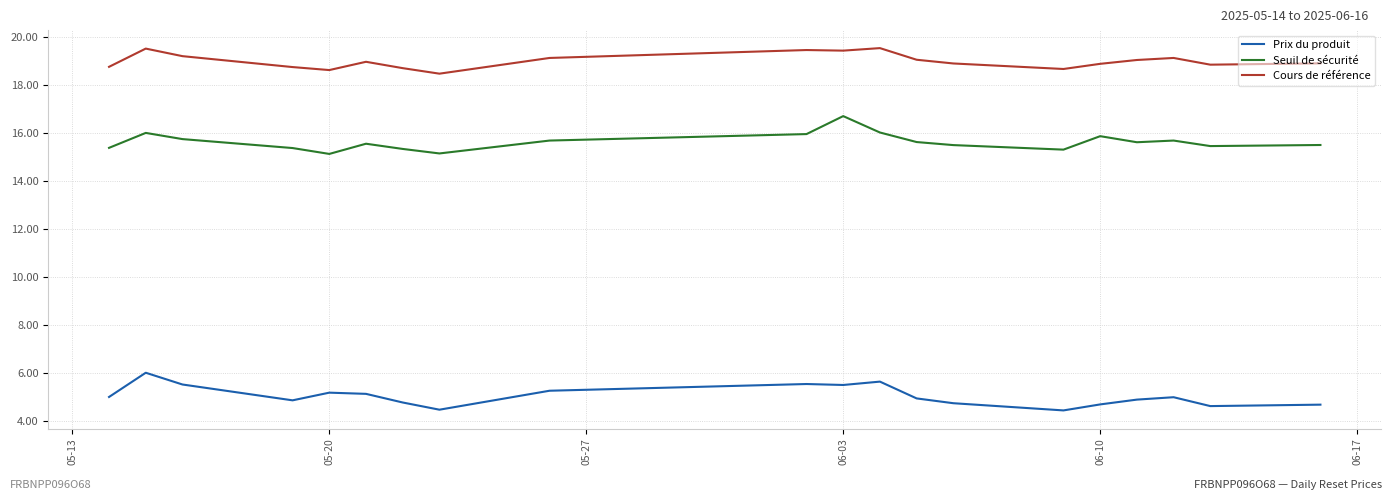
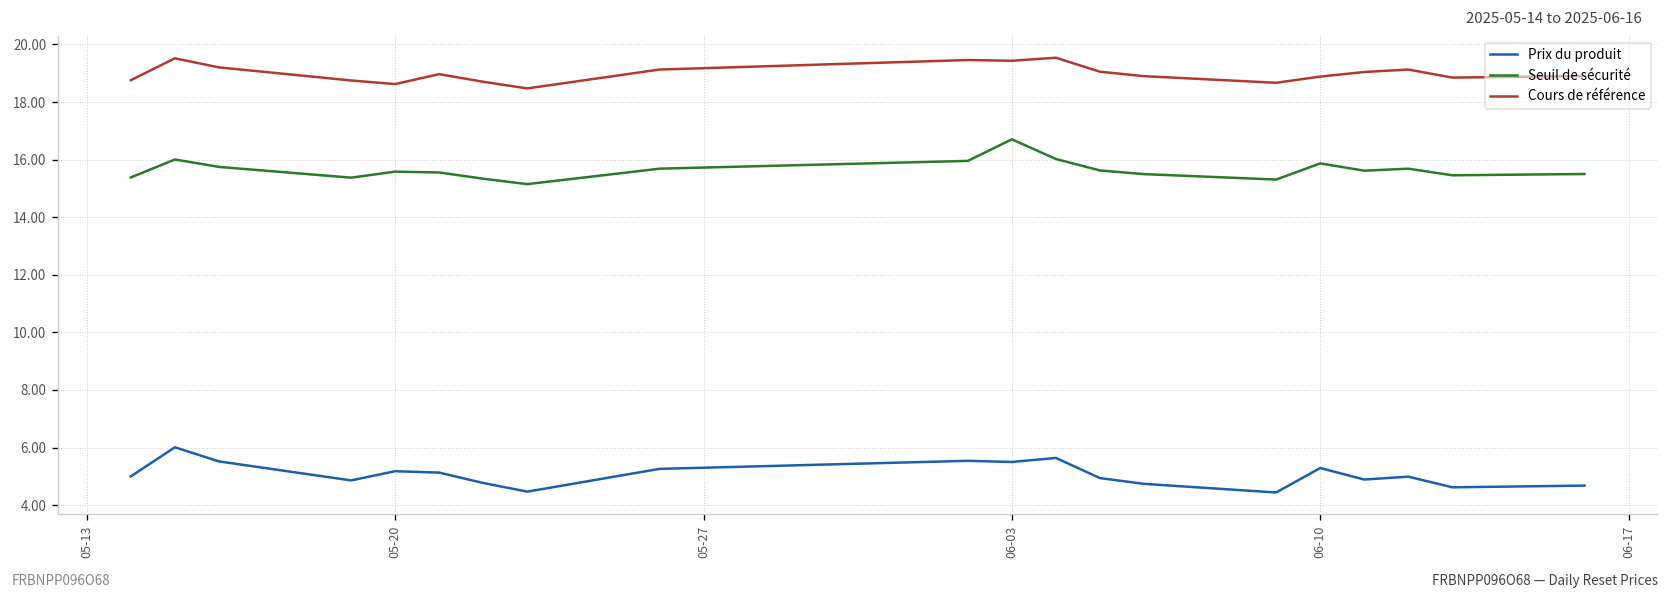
Seuil de sécurité, 05-20: 15.1 -> 15.6
Prix du produit, 06-10: 4.7 -> 5.3
